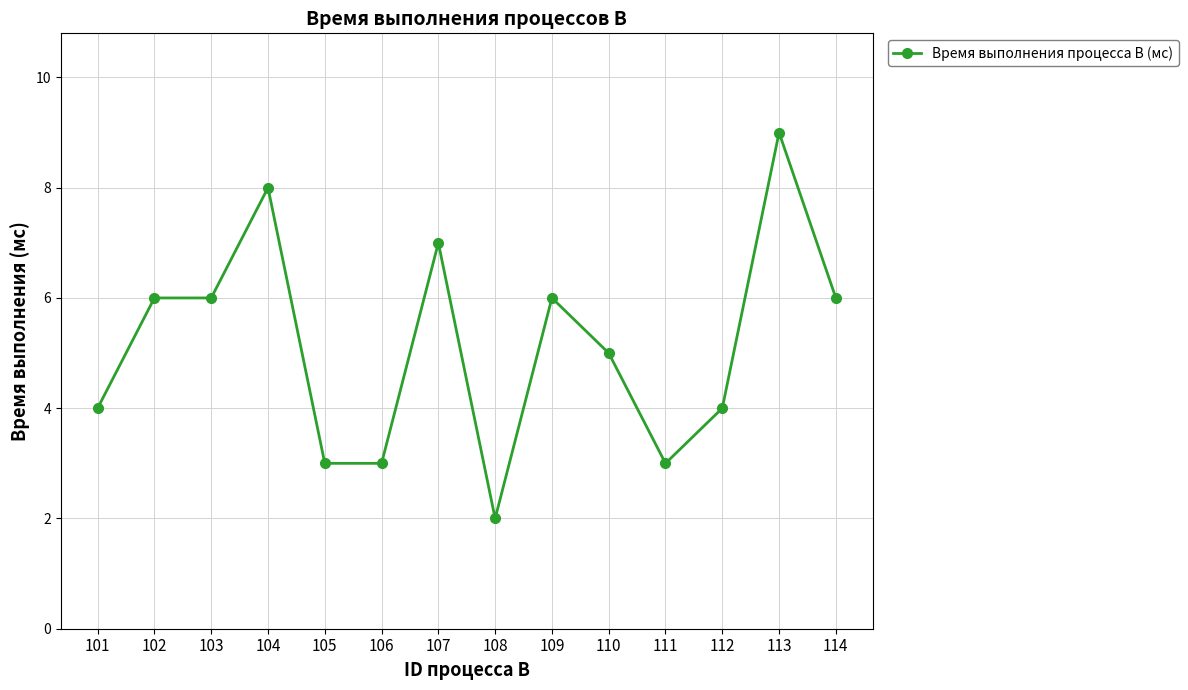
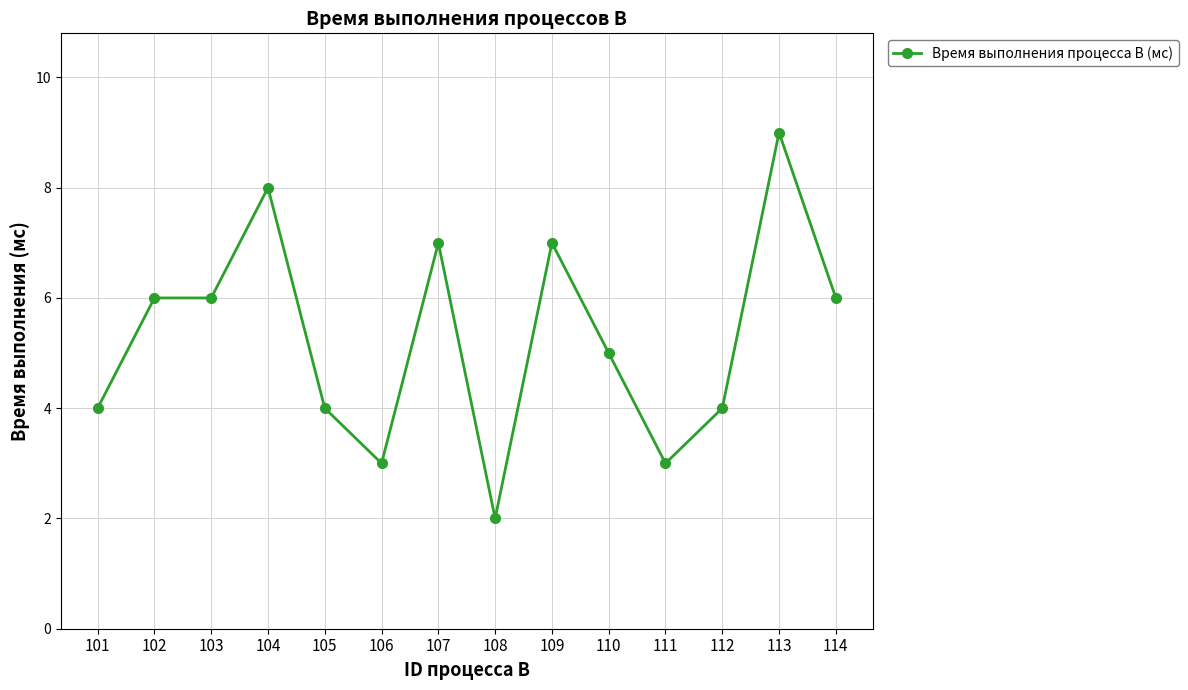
105: 3 -> 4
109: 6 -> 7
